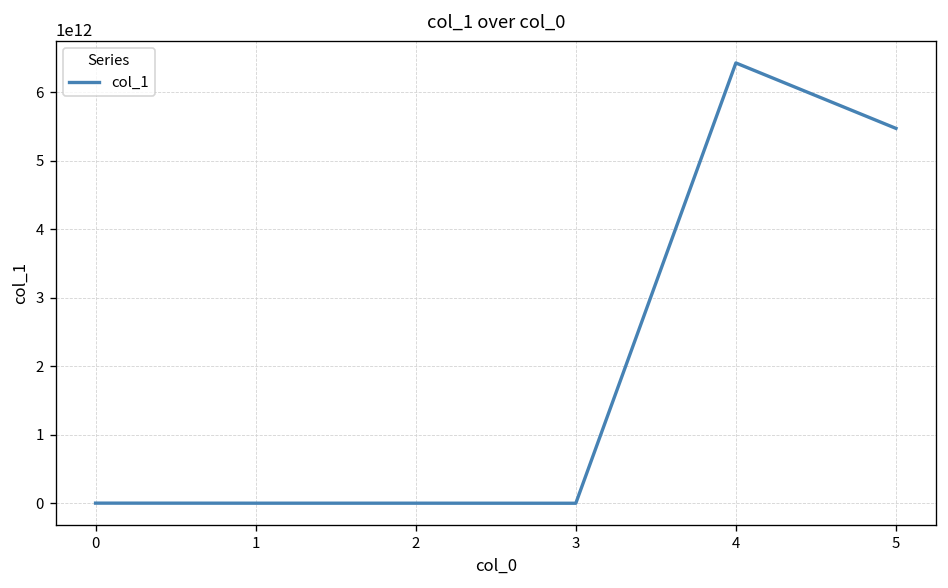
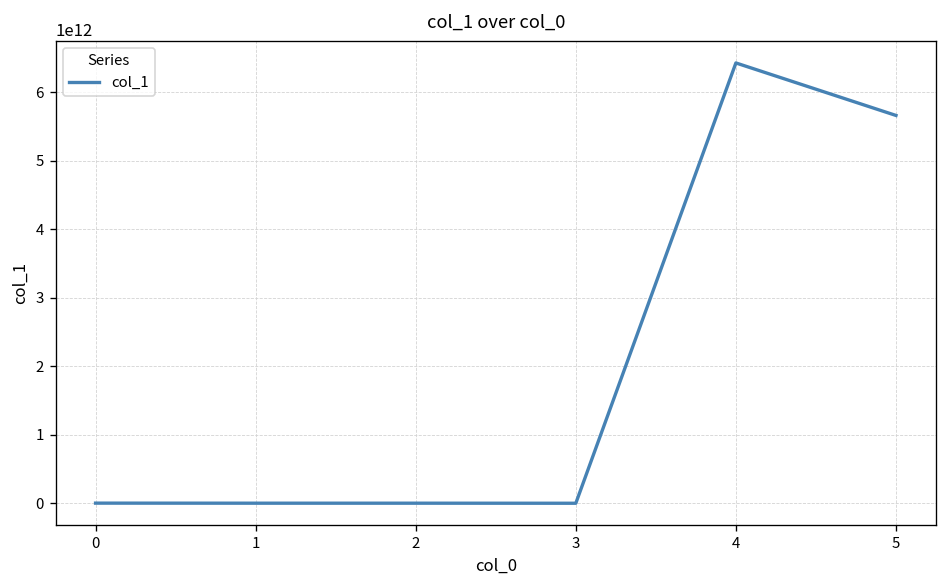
5: 5500000000000 -> 5700000000000
